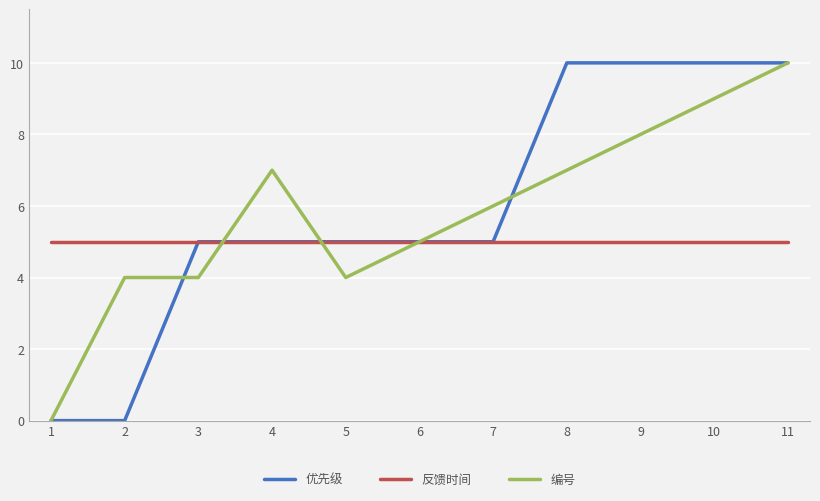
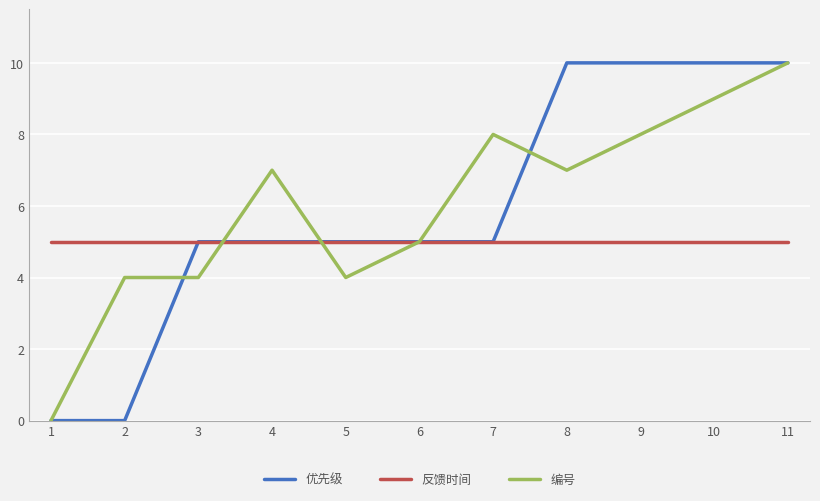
编号, 7: 6.0 -> 8.0
